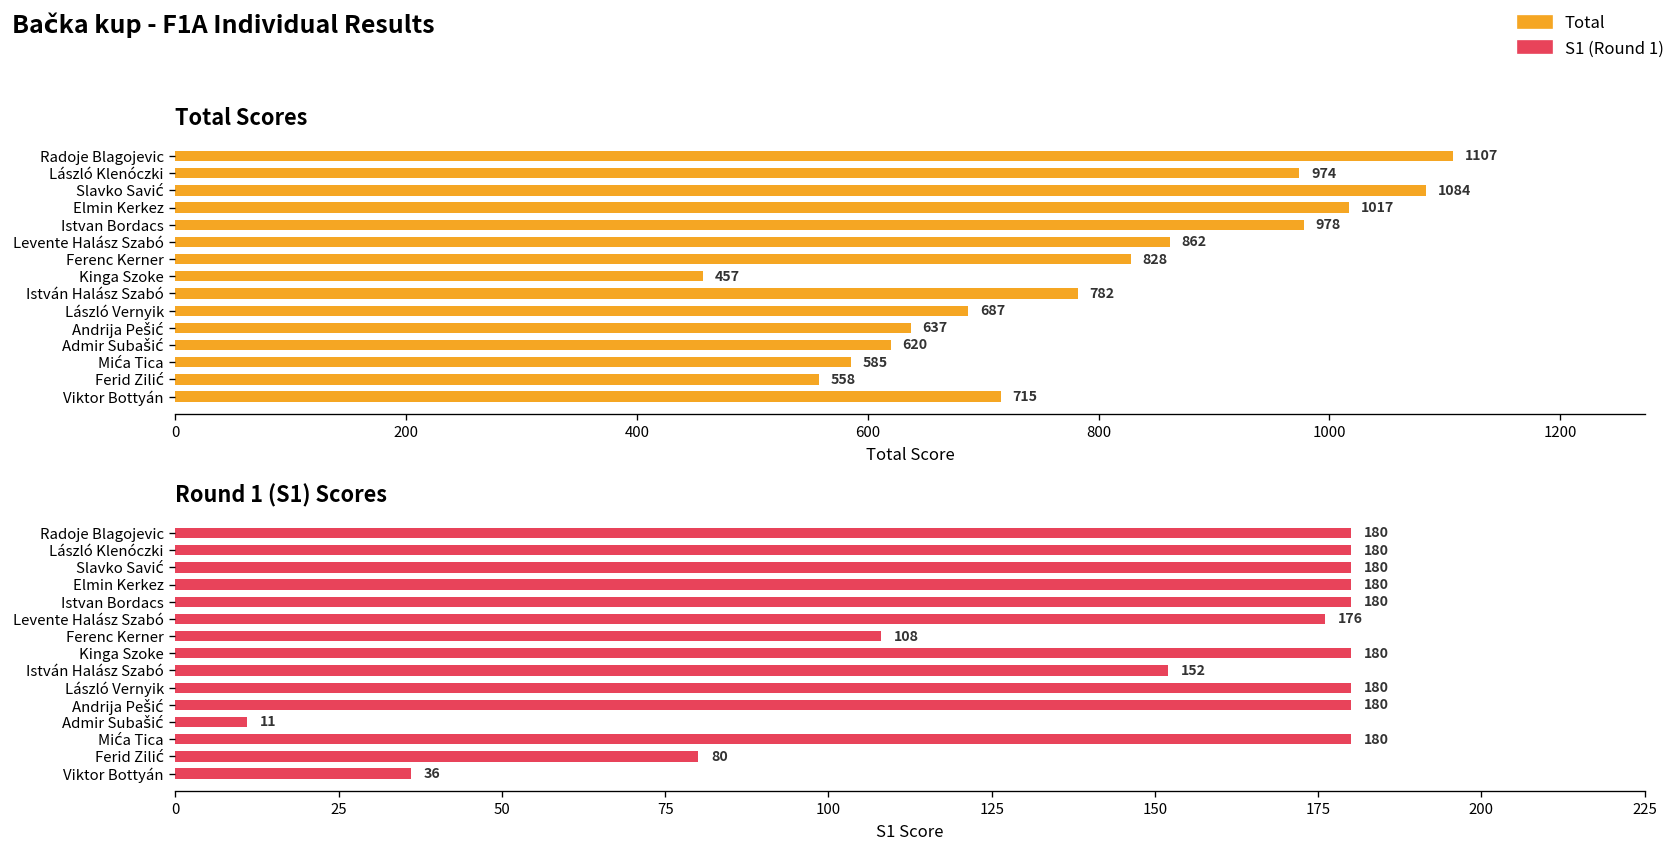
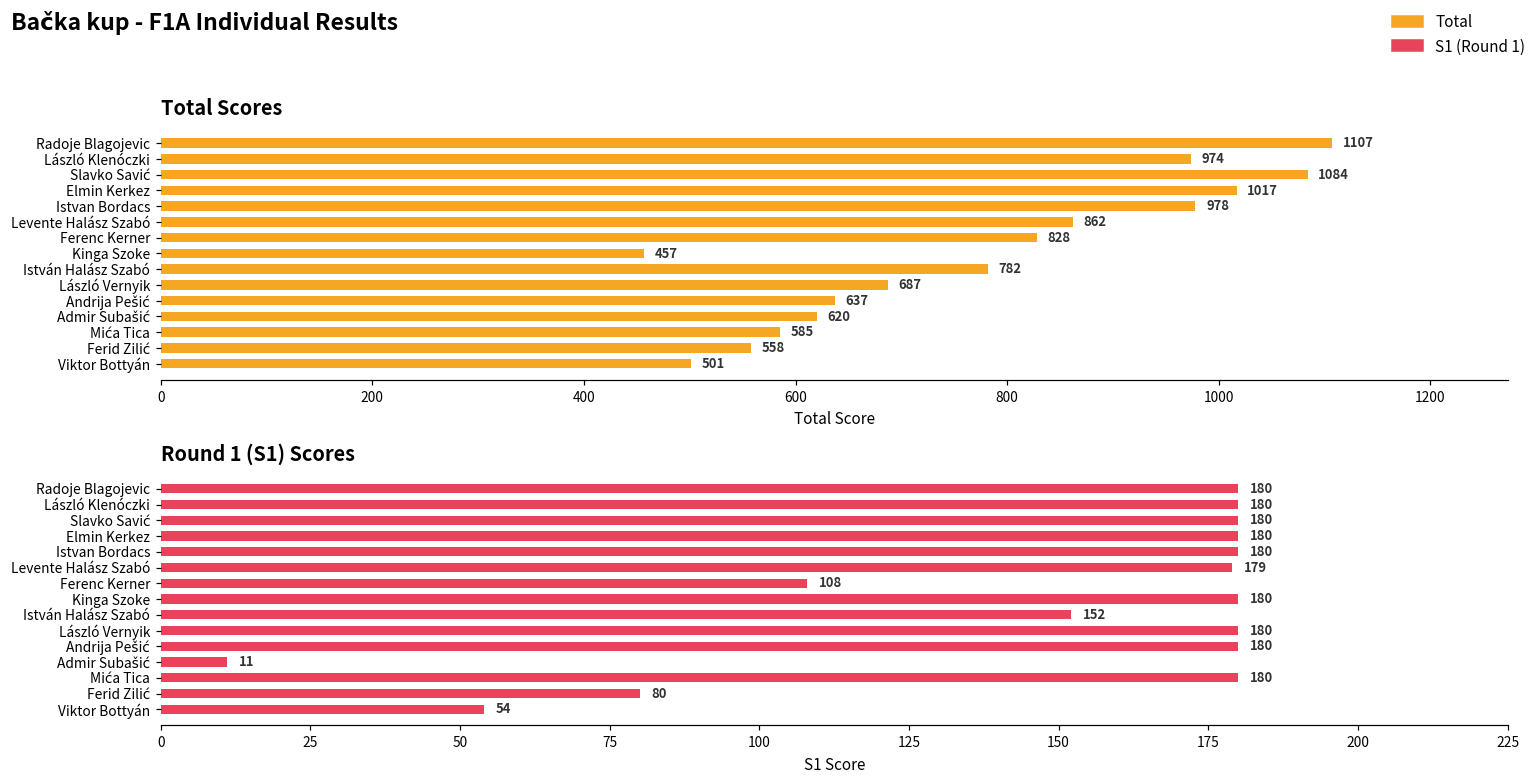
Total Scores, Viktor Bottyán: 715 -> 501
Round 1 (S1) Scores, Levente Halász Szabó: 176 -> 179
Round 1 (S1) Scores, Viktor Bottyán: 36 -> 54
